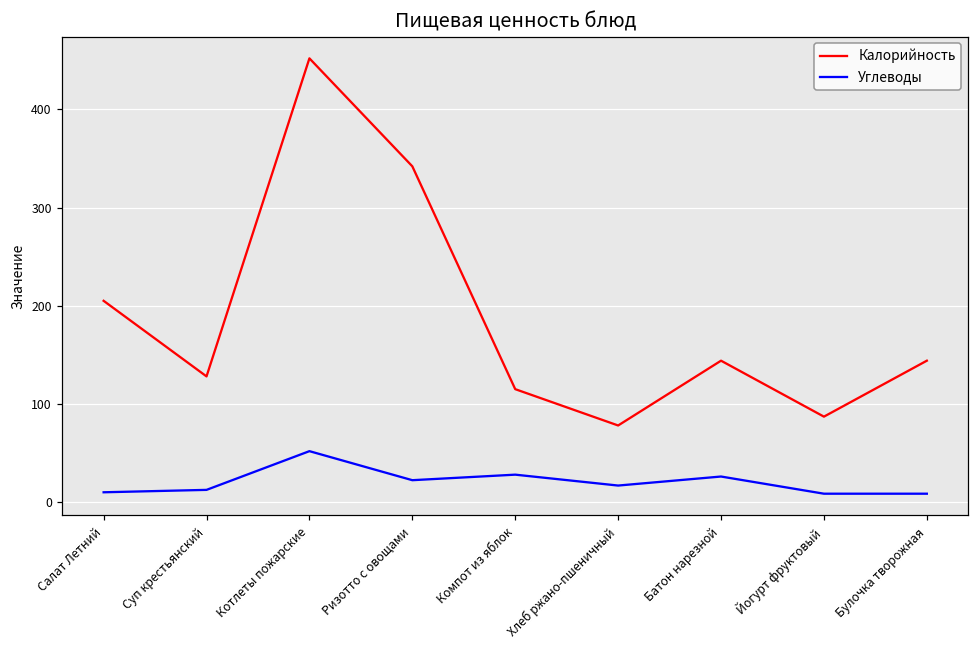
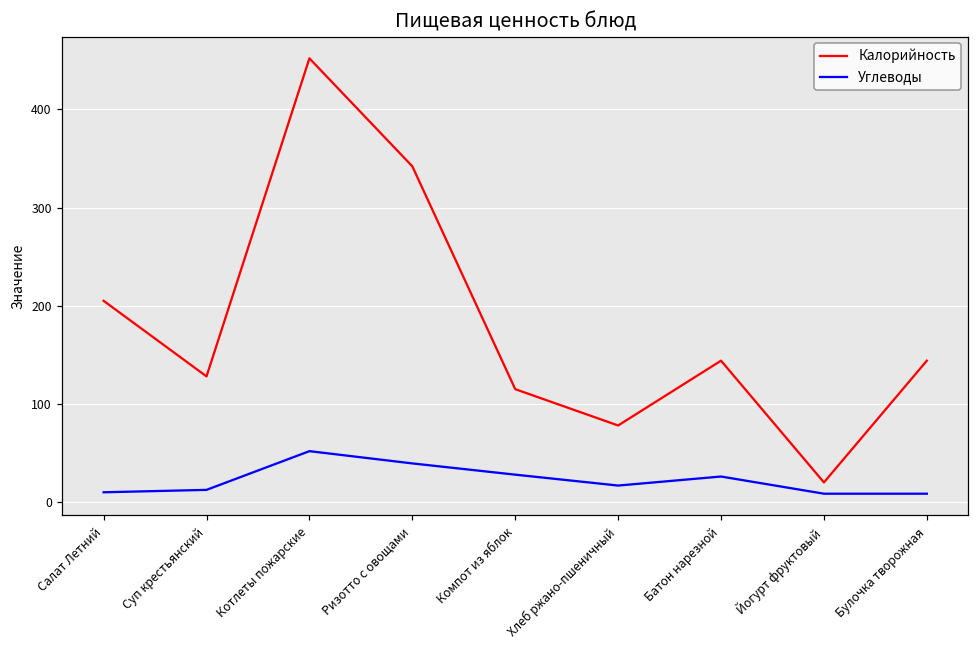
Углеводы, Ризотто с овощами: 20 -> 40
Калорийность, Йогурт фруктовый: 90 -> 20
